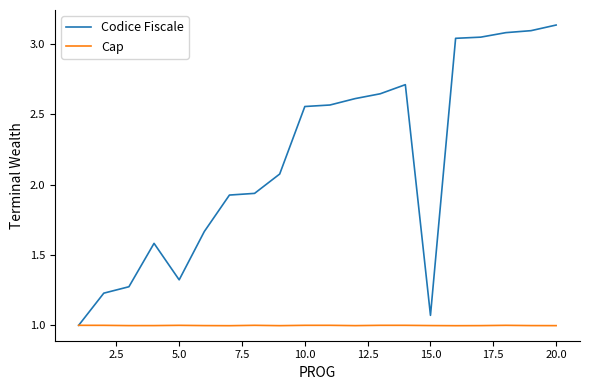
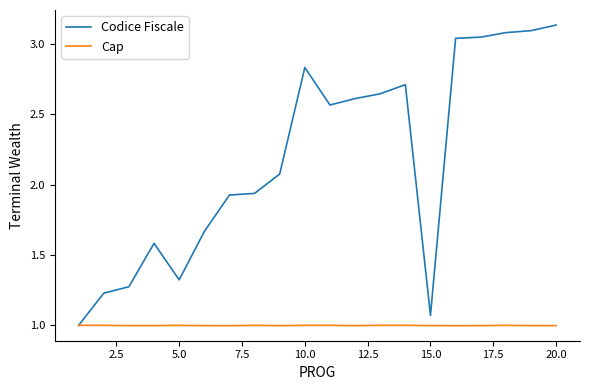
Codice Fiscale, 10.0: 2.55 -> 2.83
